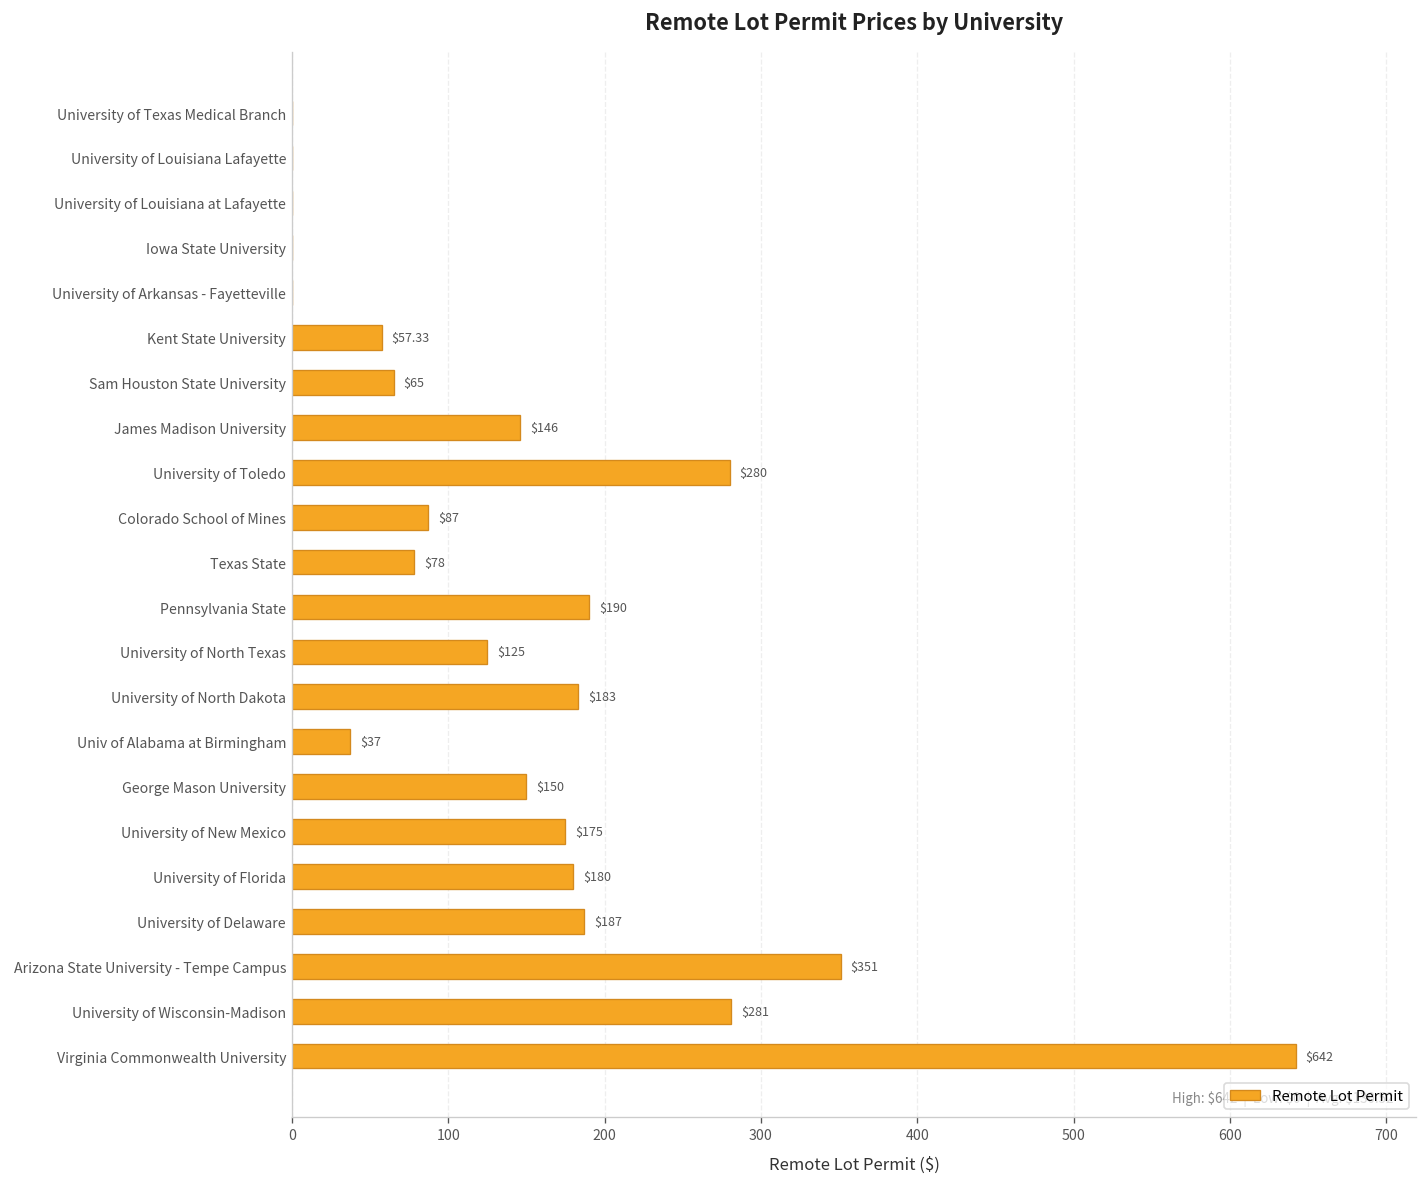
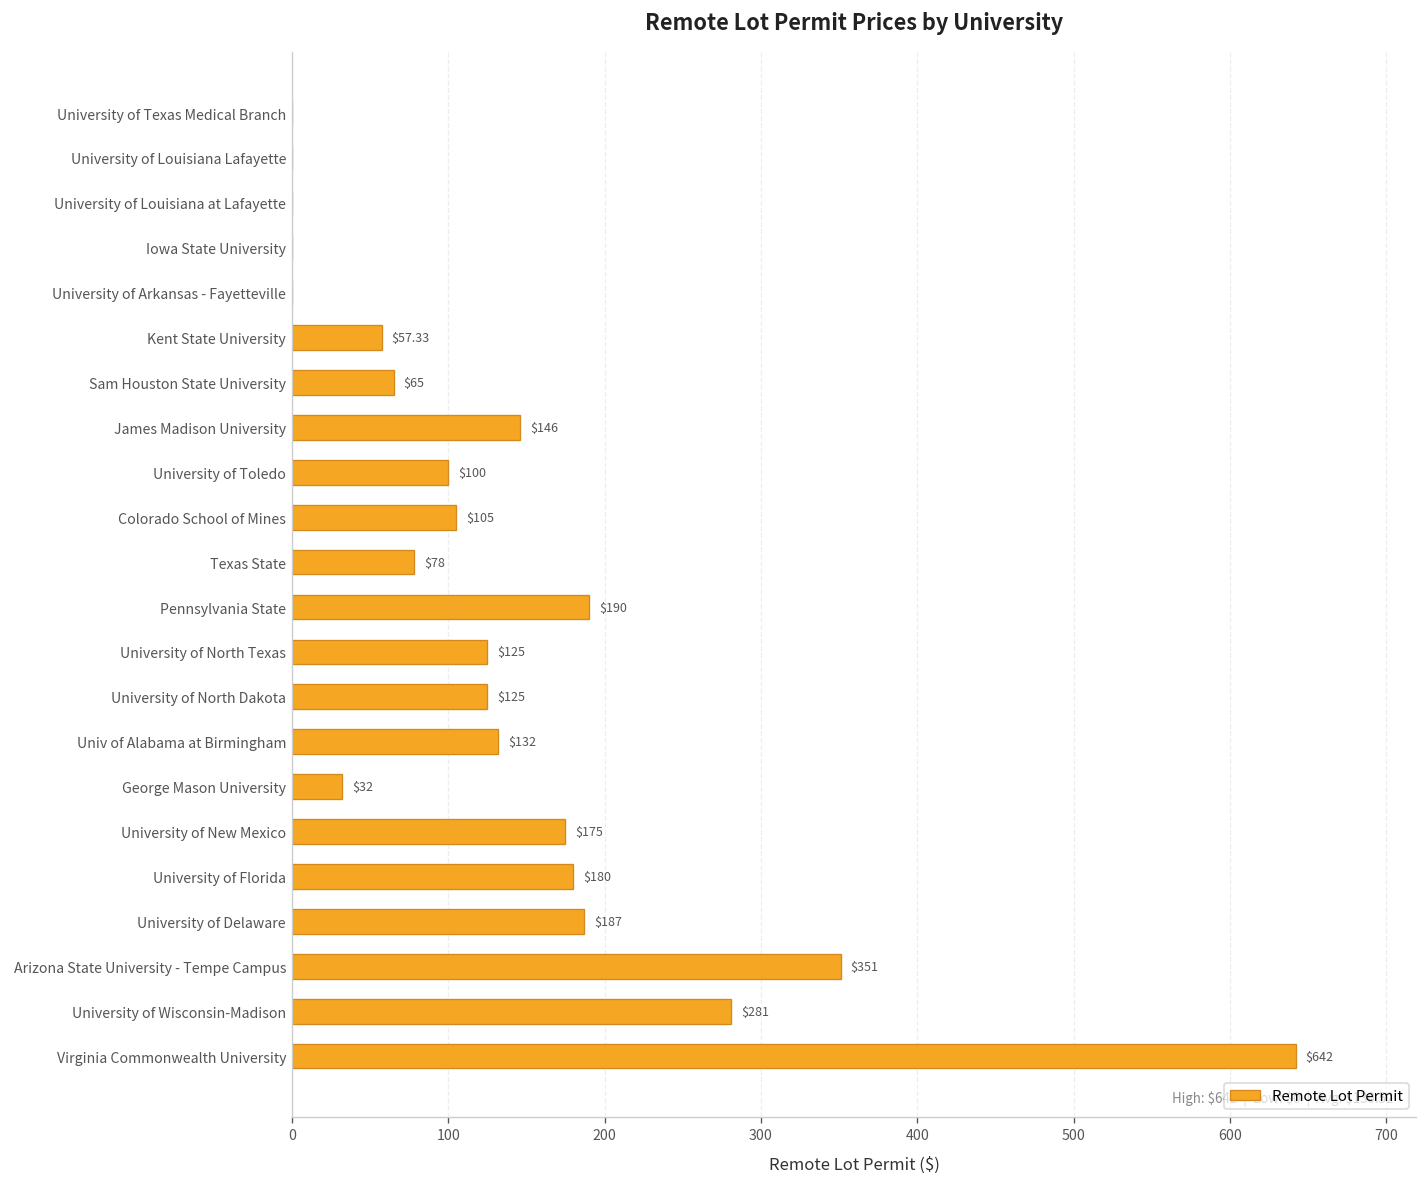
University of Toledo: $280 -> $100
Colorado School of Mines: $87 -> $105
University of North Dakota: $183 -> $125
Univ of Alabama at Birmingham: $37 -> $132
George Mason University: $150 -> $32
